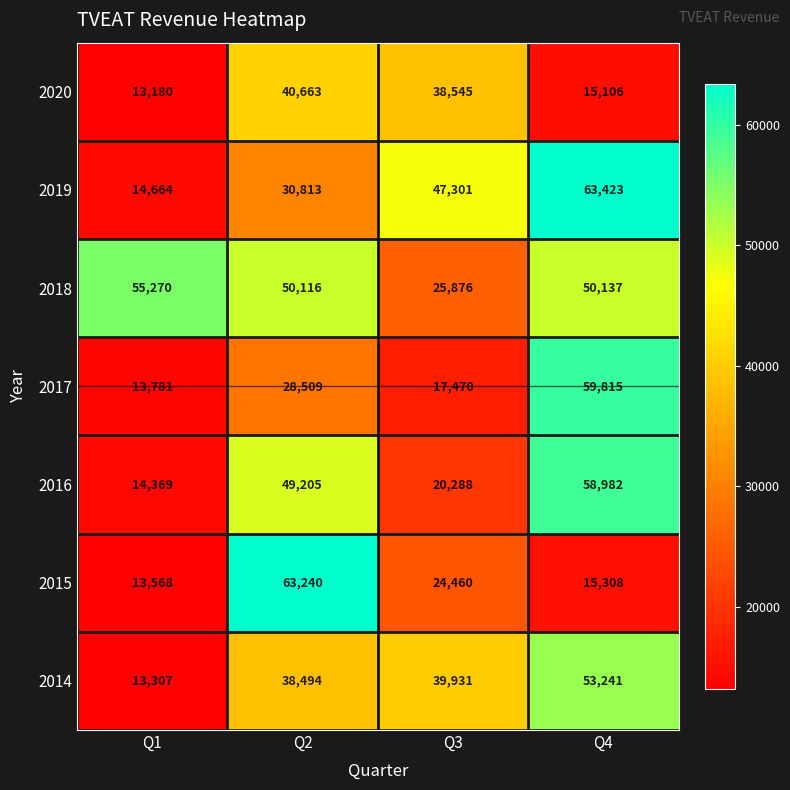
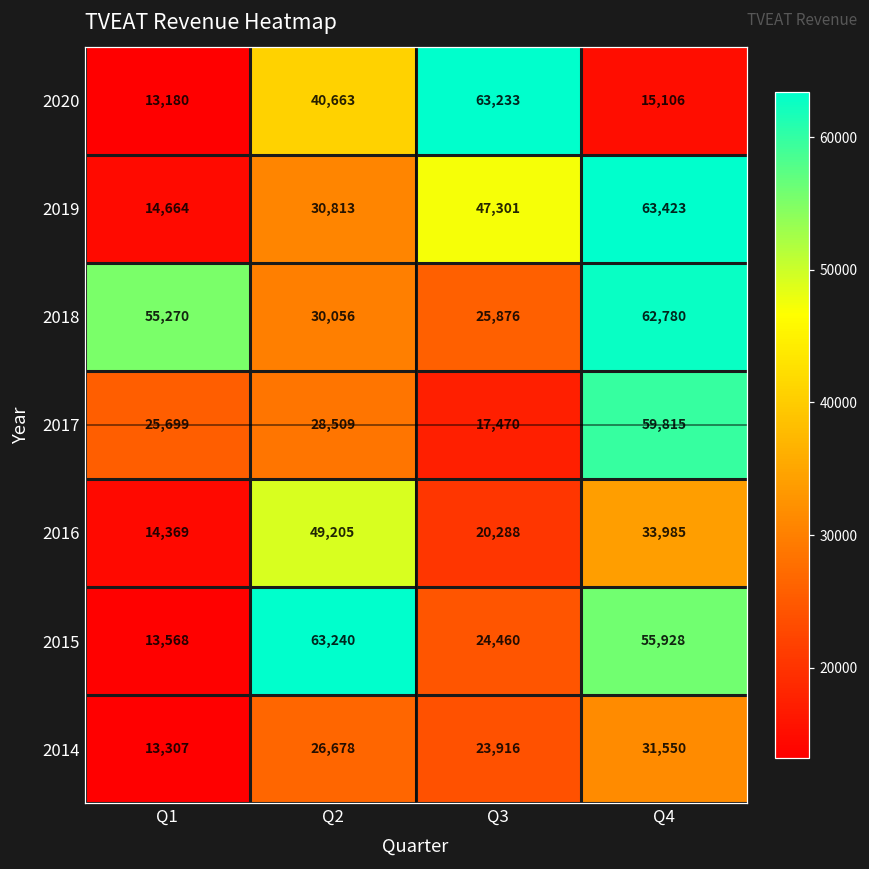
2020, Q3: 38,545 -> 63,233
2018, Q2: 50,116 -> 30,056
2018, Q4: 50,137 -> 62,780
2017, Q1: 13,781 -> 25,699
2016, Q4: 58,982 -> 33,985
2015, Q4: 15,308 -> 55,928
2014, Q2: 38,494 -> 26,678
2014, Q3: 39,931 -> 23,916
2014, Q4: 53,241 -> 31,550
